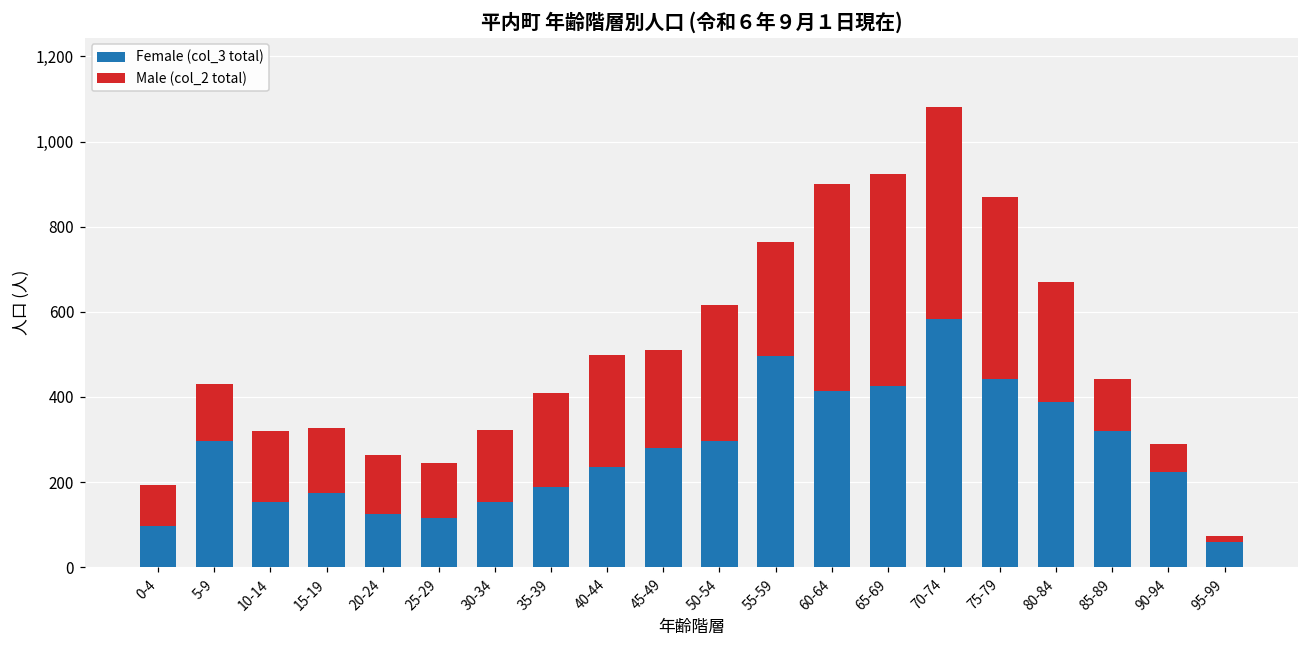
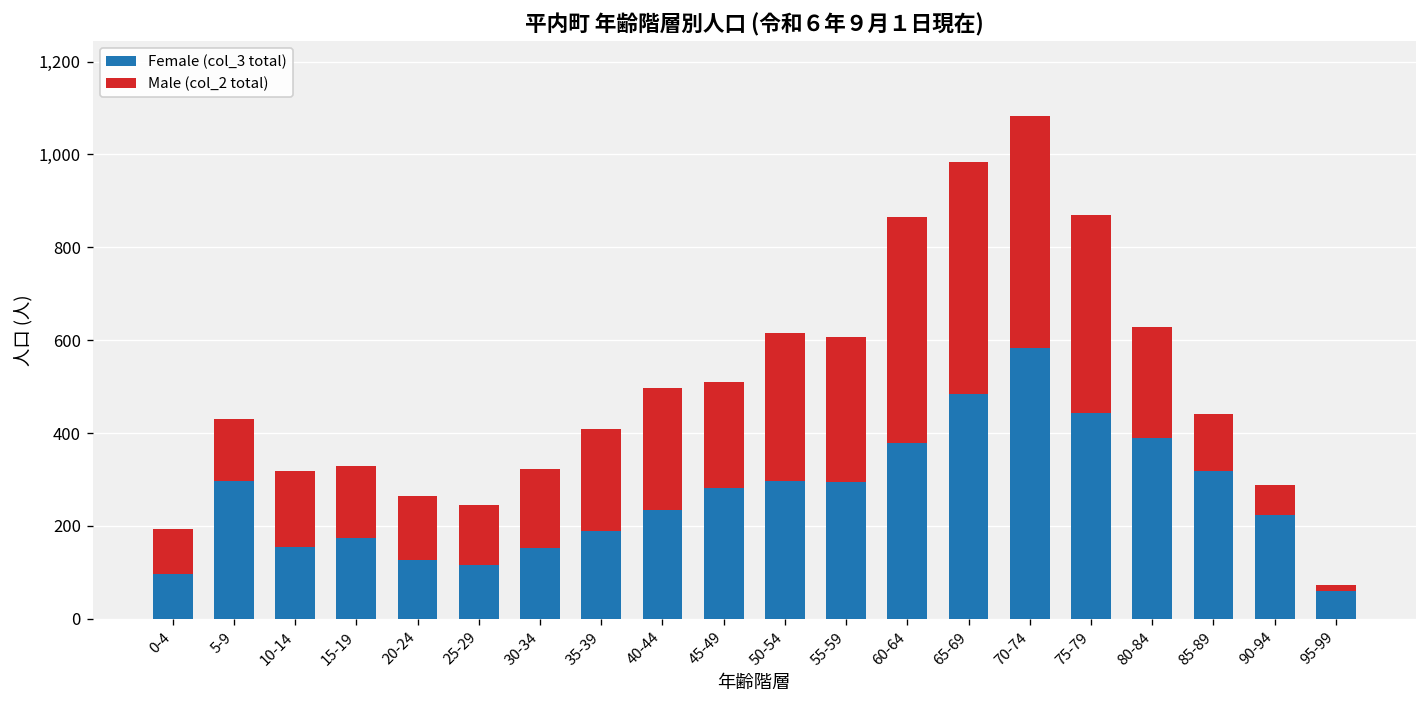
Female (col_3 total), 55-59: 500 -> 290
Male (col_2 total), 55-59: 270 -> 310
Female (col_3 total), 60-64: 410 -> 380
Female (col_3 total), 65-69: 430 -> 480
Male (col_2 total), 80-84: 280 -> 240
